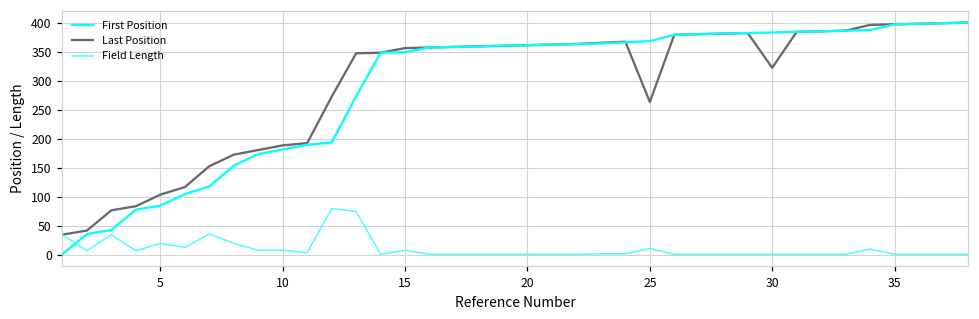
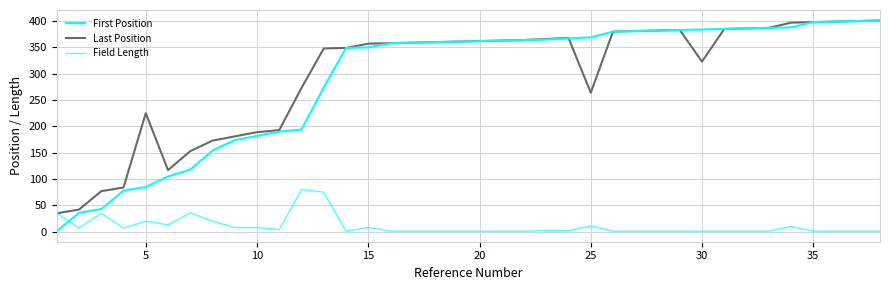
Last Position, 5: 100 -> 230
